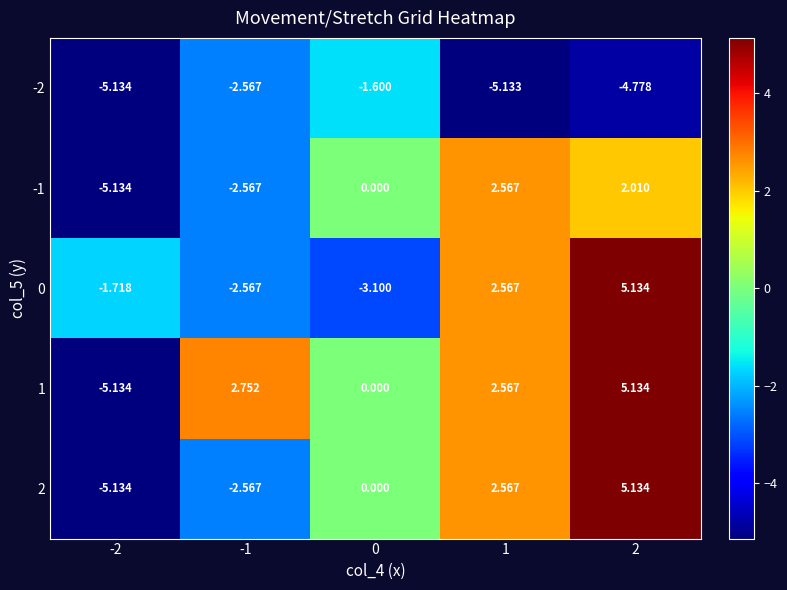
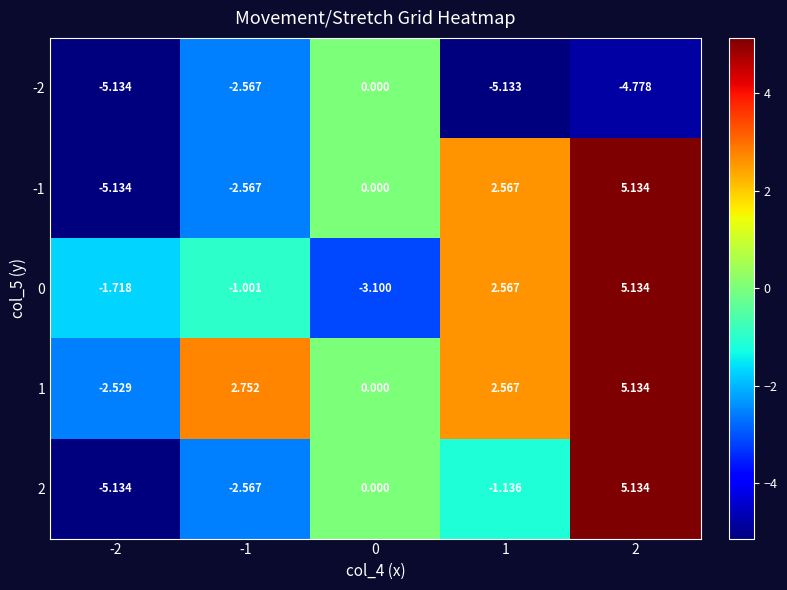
-2, 0: -1.600 -> 0.000
-1, 2: 2.010 -> 5.134
0, -1: -2.567 -> -1.001
1, -2: -5.134 -> -2.529
2, 1: 2.567 -> -1.136
